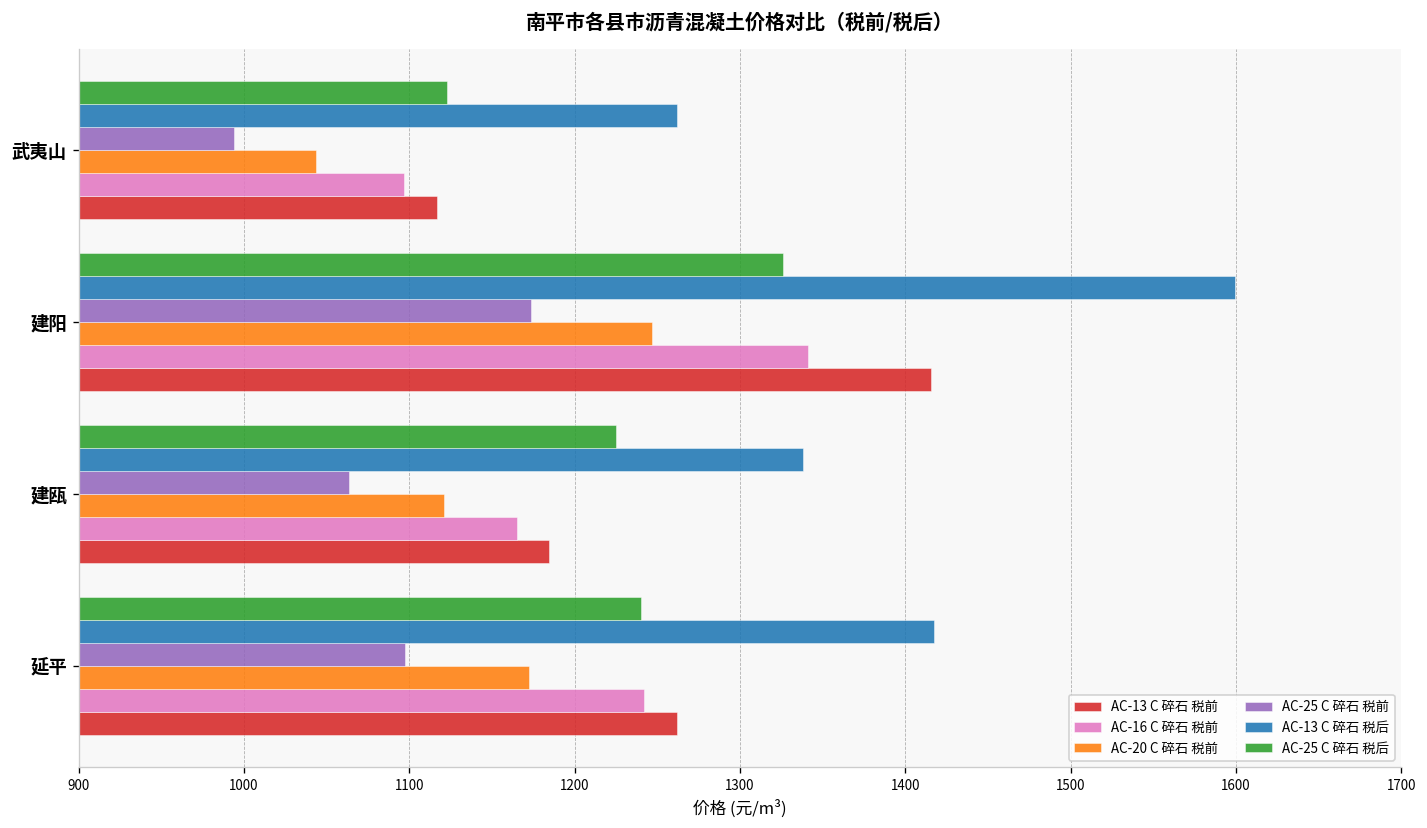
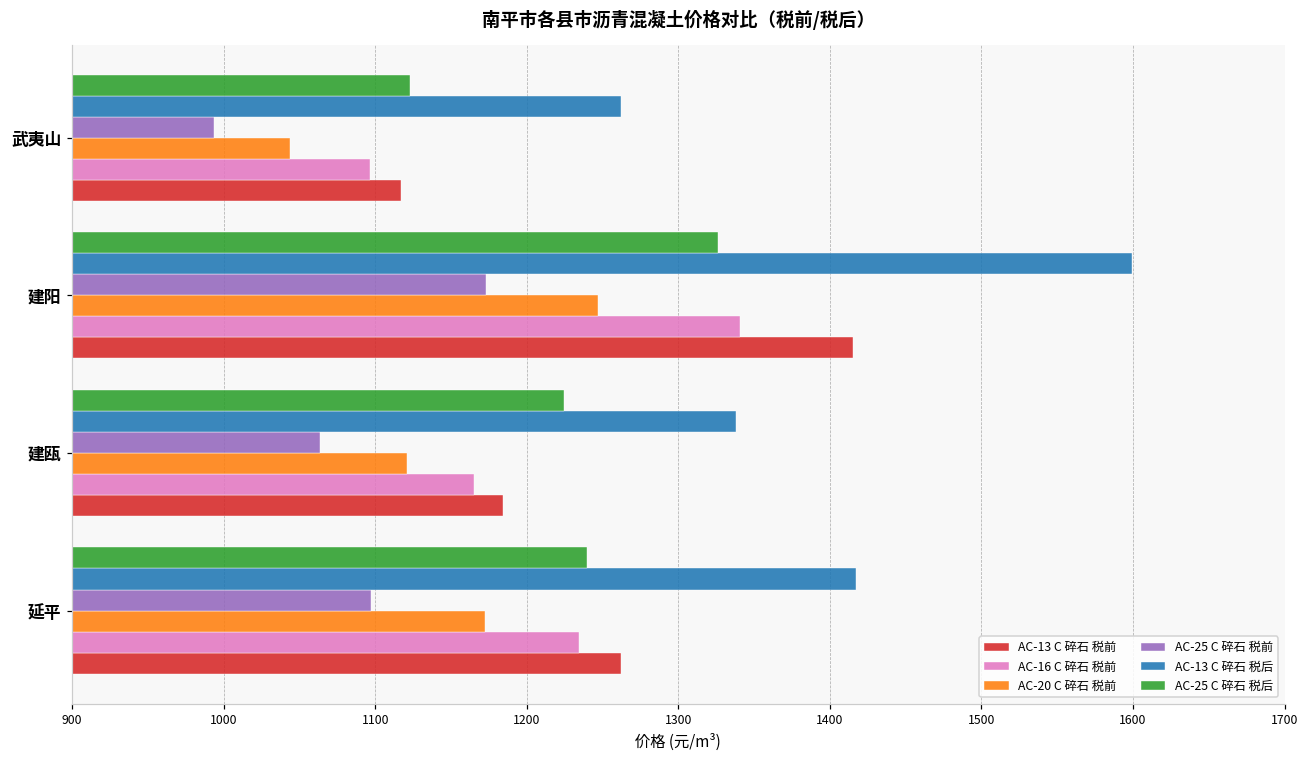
AC-16 C 碎石 税前, 延平: 1242 -> 1235
